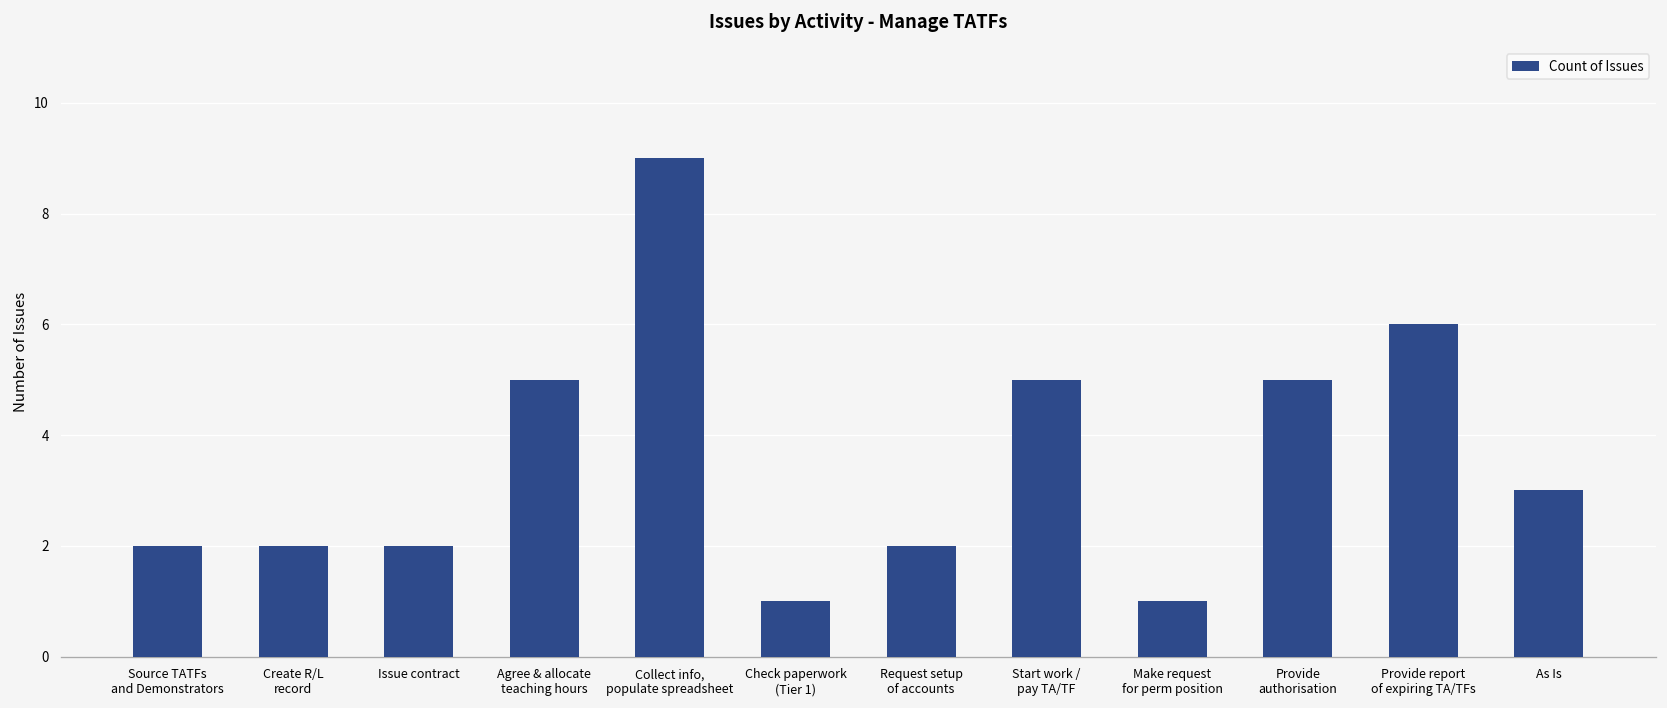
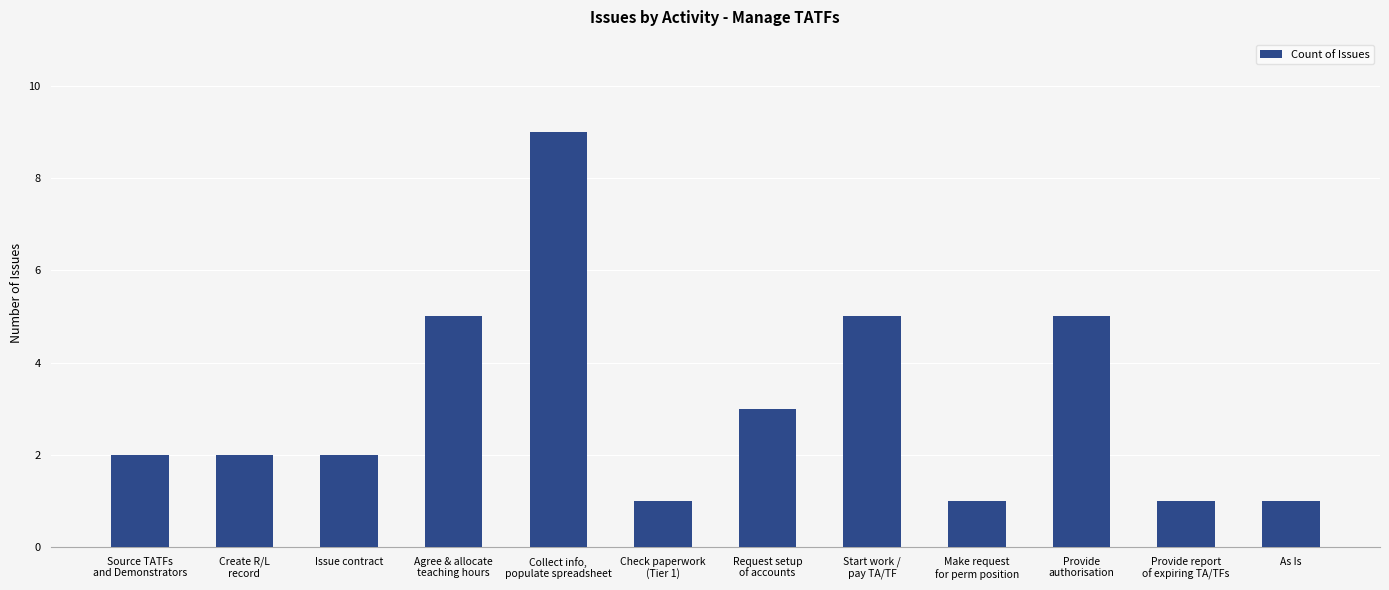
Request setup of accounts: 2 -> 3
Provide report of expiring TA/TFs: 6 -> 1
As Is: 3 -> 1
